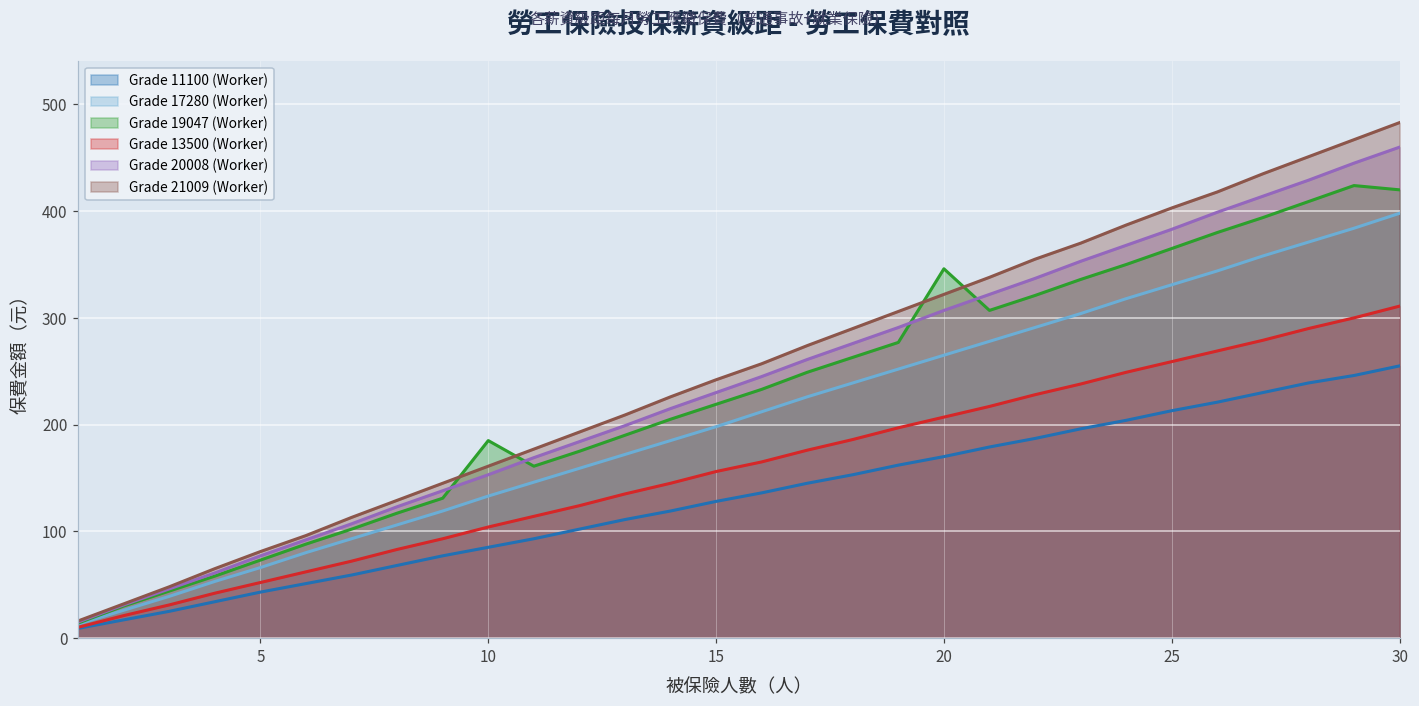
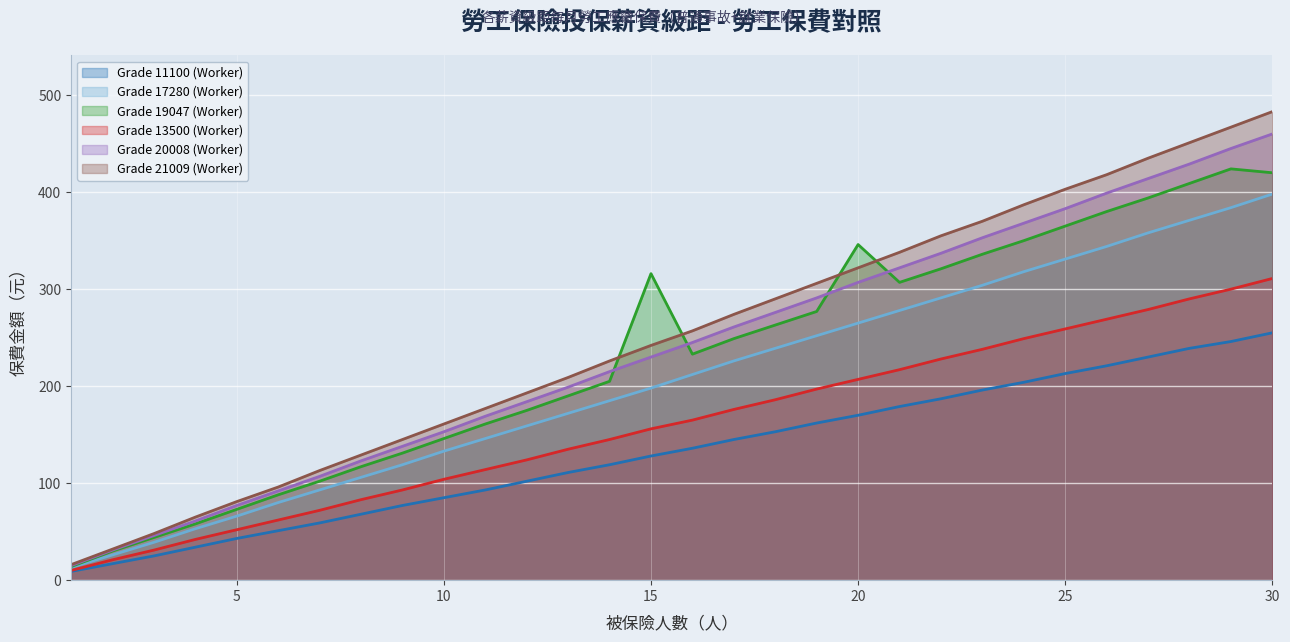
Grade 19047 (Worker), 10: 190 -> 150
Grade 19047 (Worker), 15: 220 -> 320
